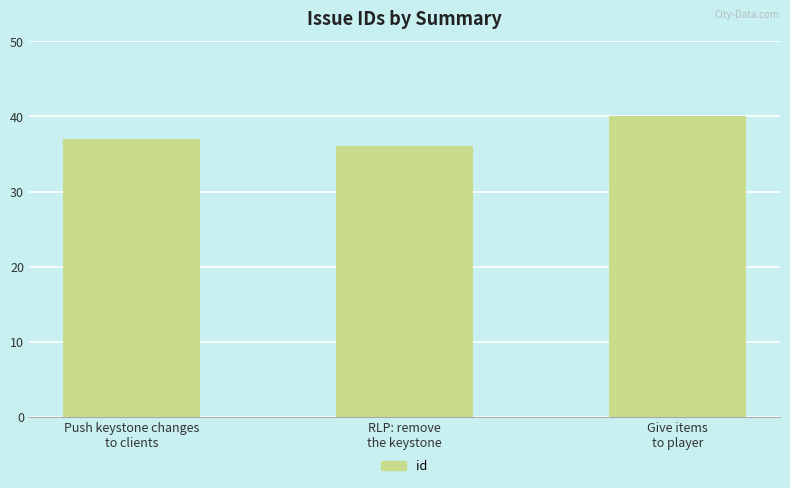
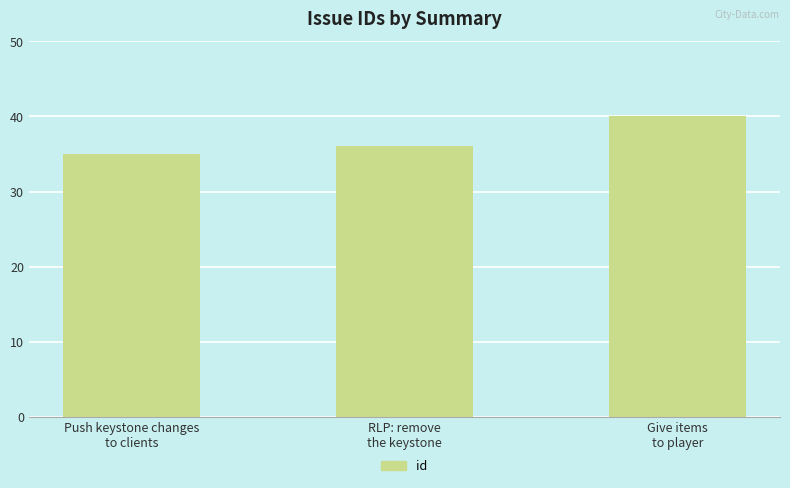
Push keystone changes to clients: 37 -> 35
